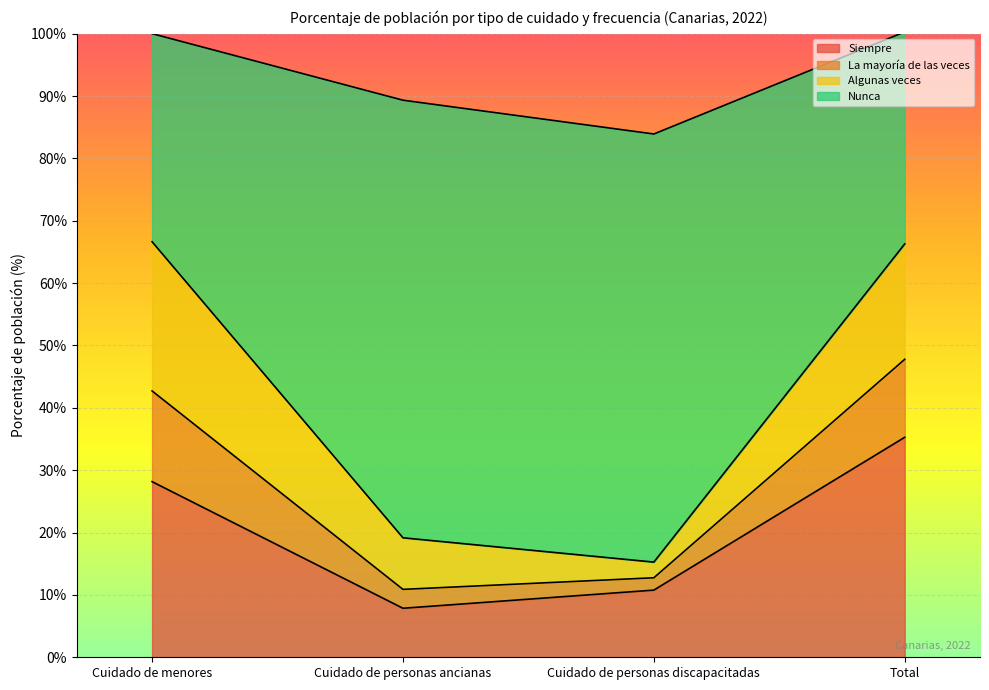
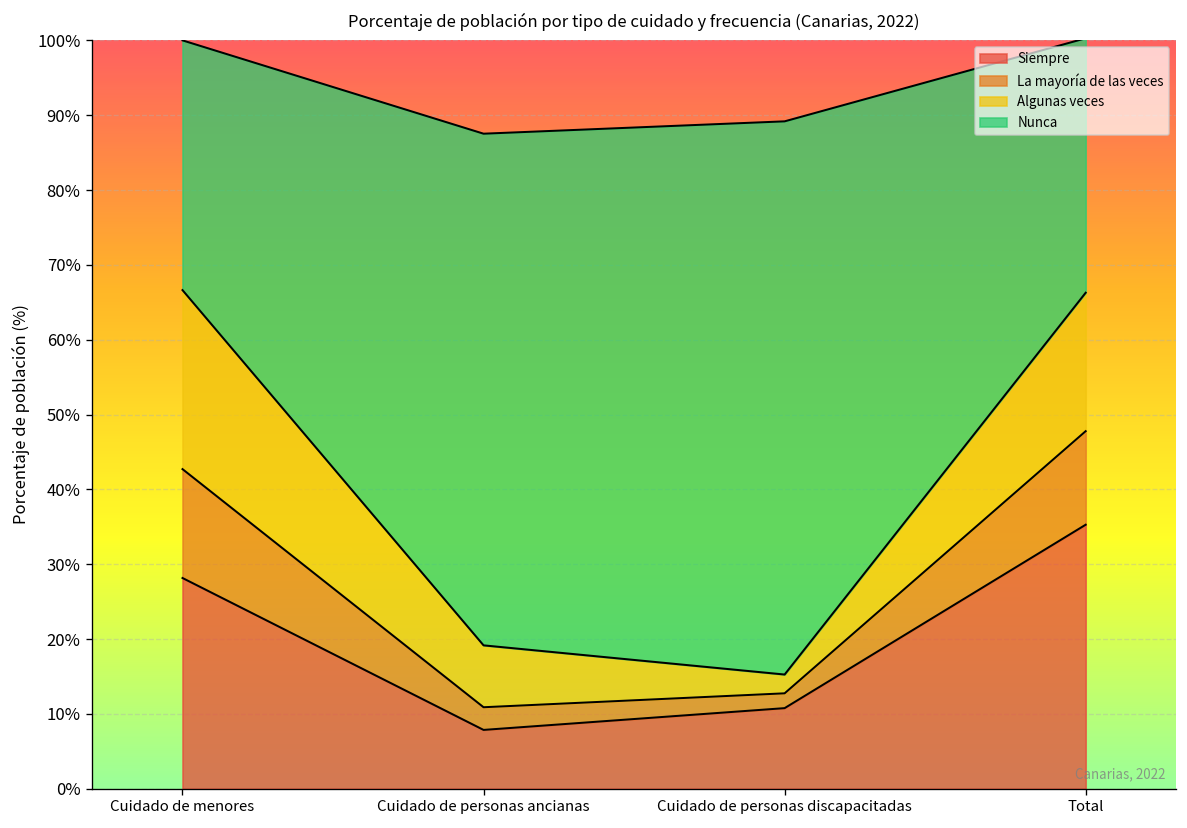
Nunca, Cuidado de personas ancianas: 70% -> 68%
Nunca, Cuidado de personas discapacitadas: 69% -> 74%
